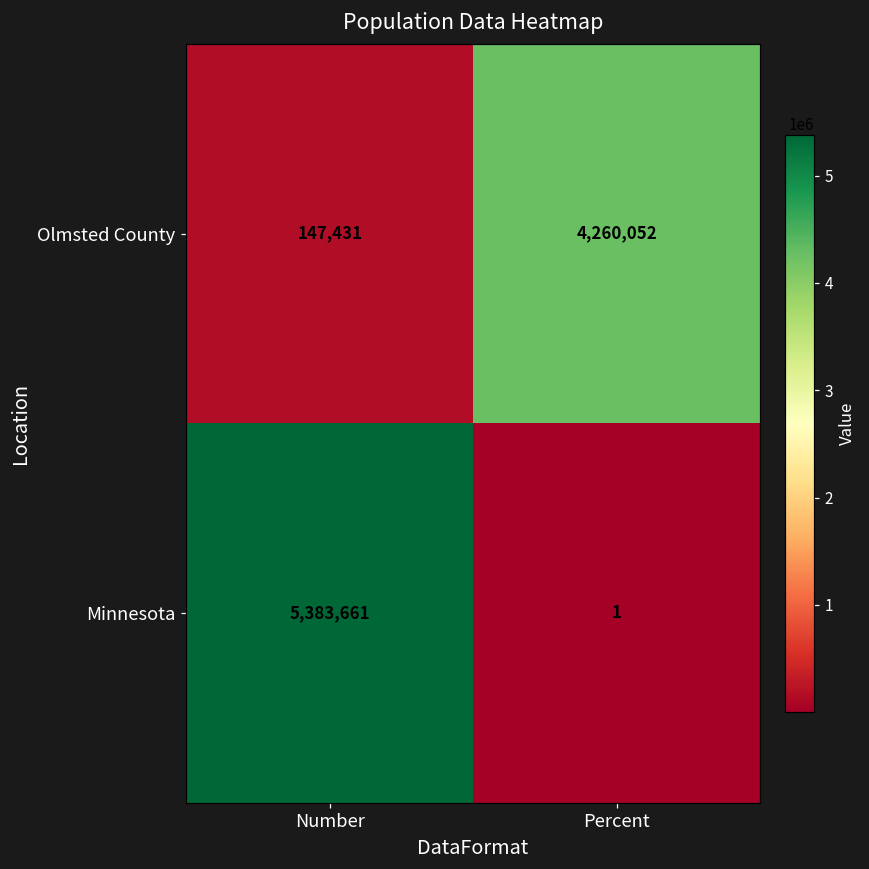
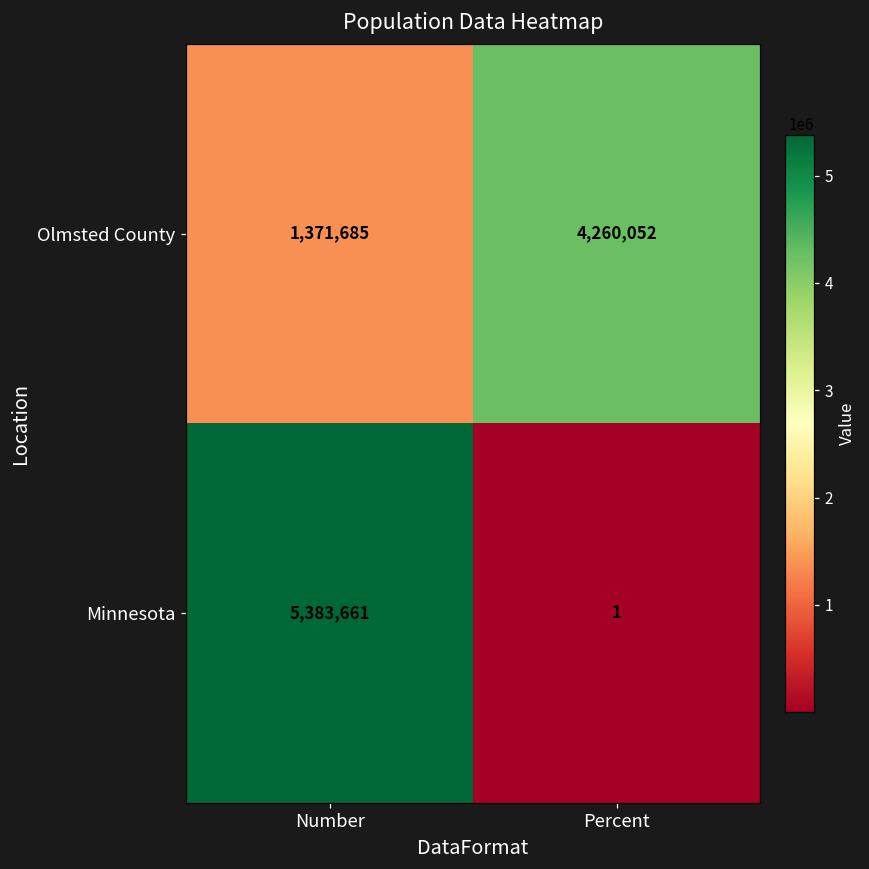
Olmsted County, Number: 147,431 -> 1,371,685
